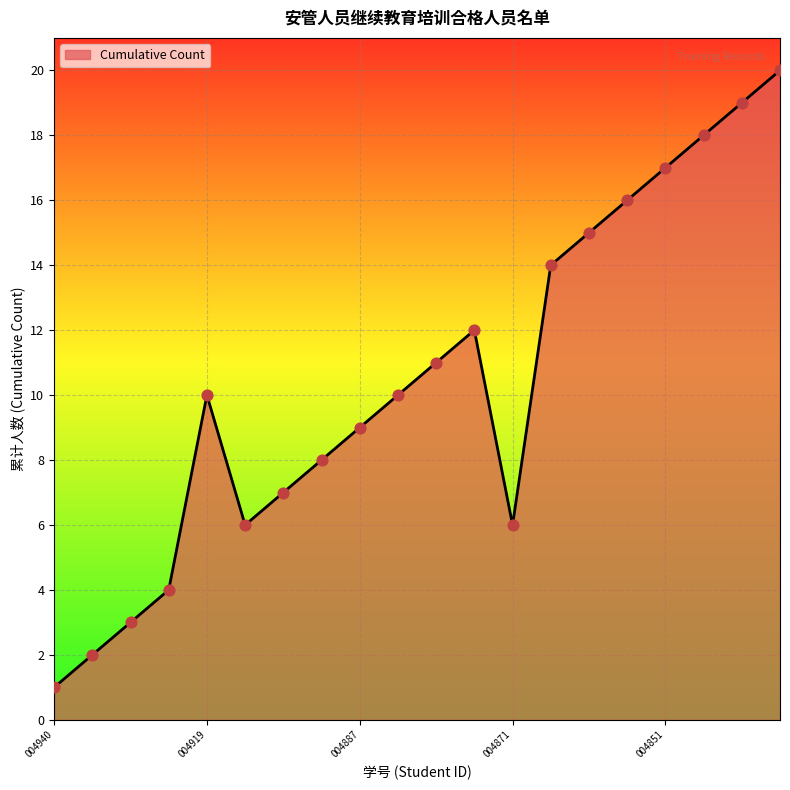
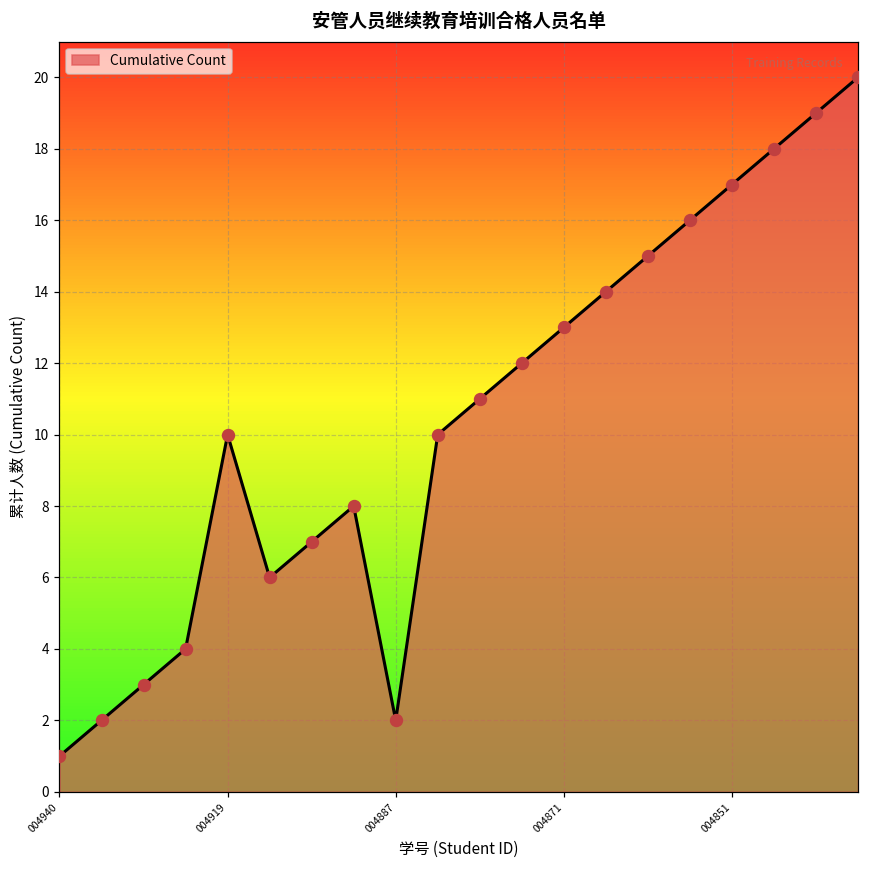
004887: 9 -> 2
004871: 6 -> 13
